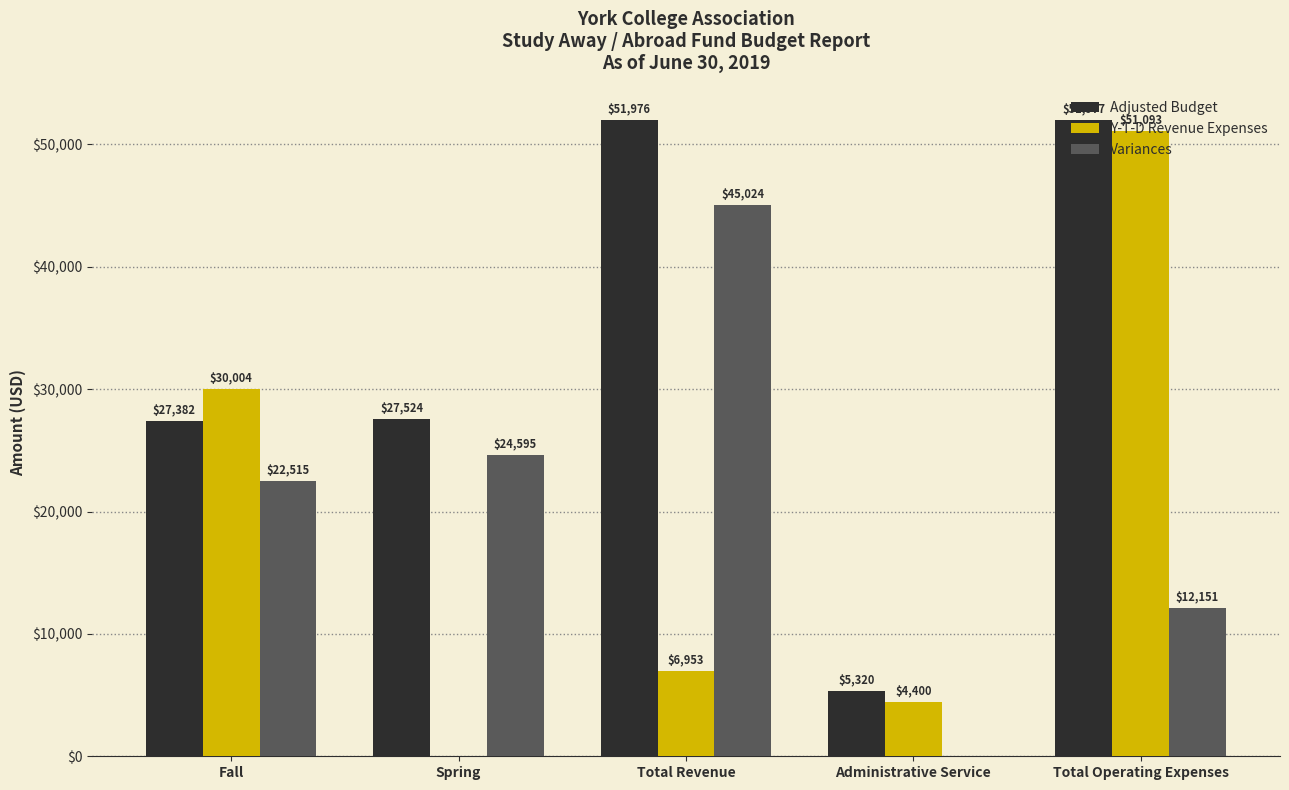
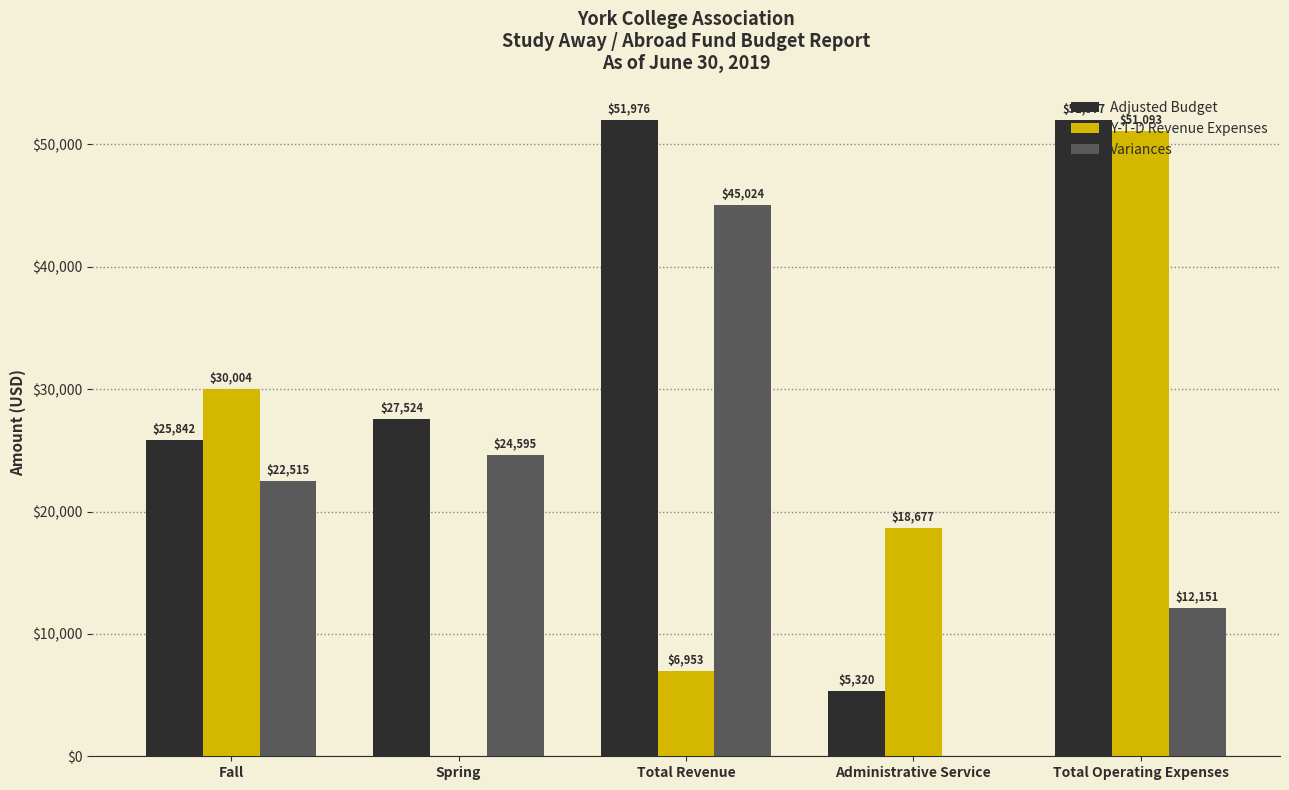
Adjusted Budget, Fall: $27,382 -> $25,842
Y-T-D Revenue Expenses, Administrative Service: $4,400 -> $18,677
